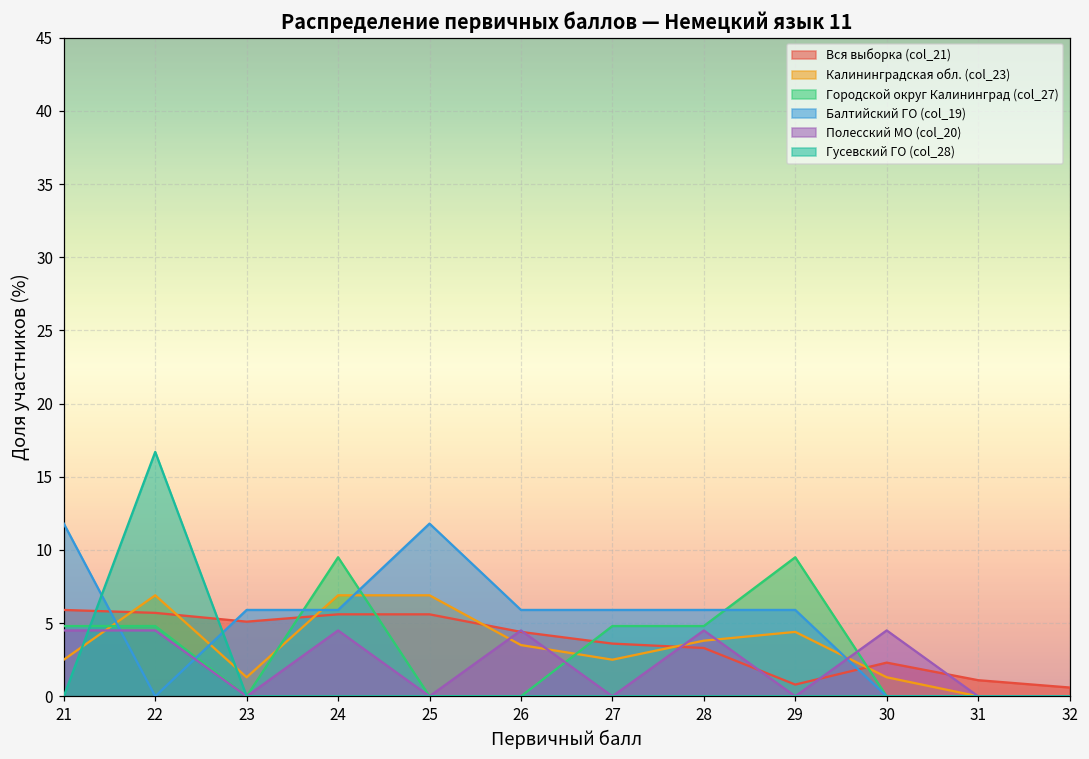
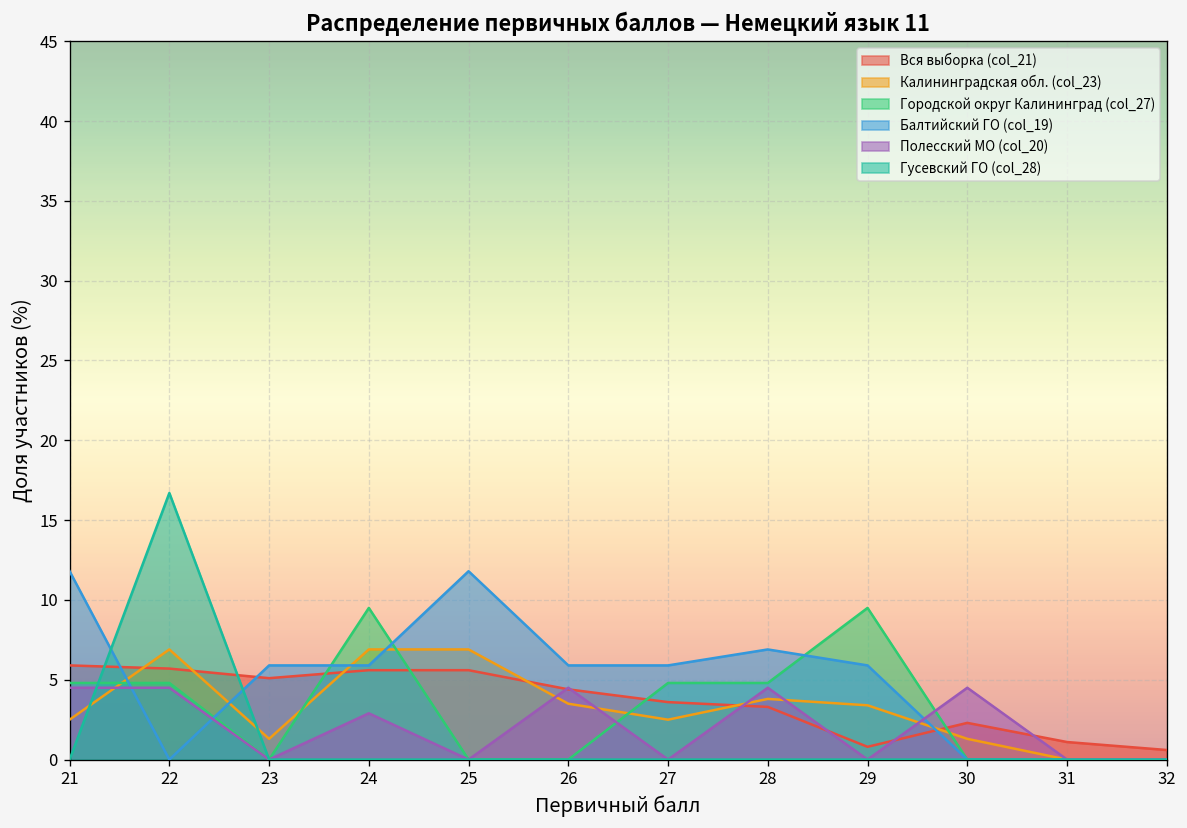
Полесский МО (col_20), 24: 4.5 -> 2.9
Балтийский ГО (col_19), 28: 5.9 -> 6.9
Калининградская обл. (col_23), 29: 4.4 -> 3.4
